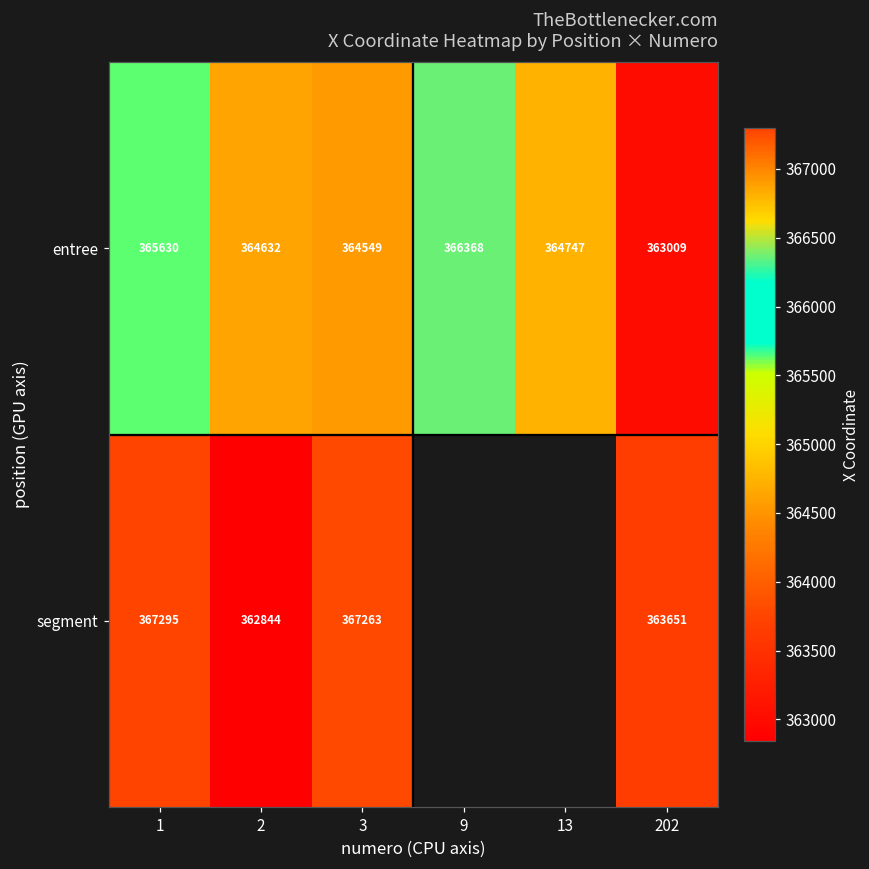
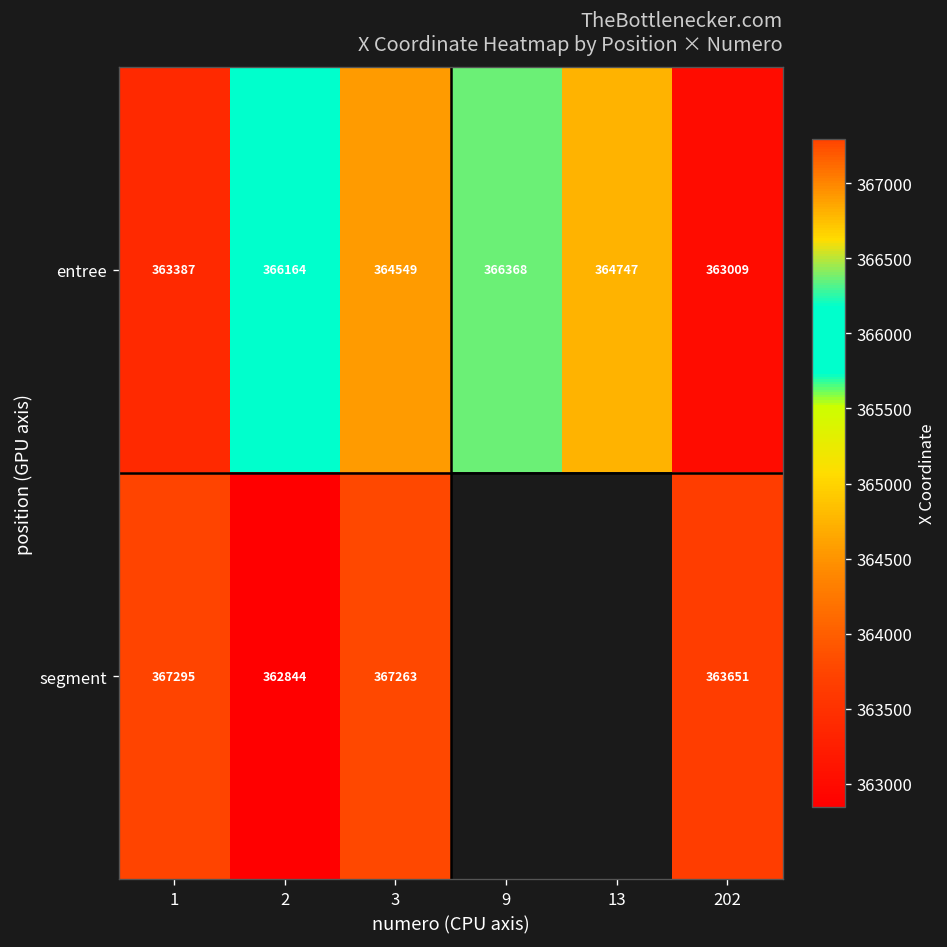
entree, 1: 365630 -> 363387
entree, 2: 364632 -> 366164
